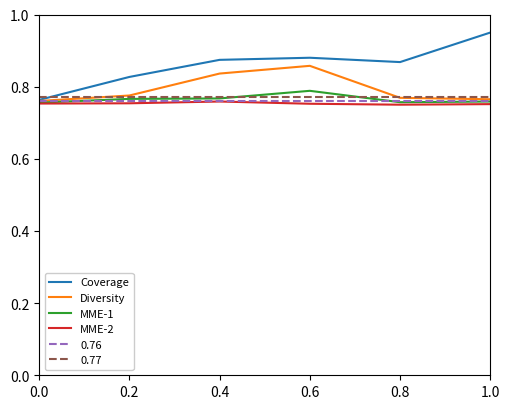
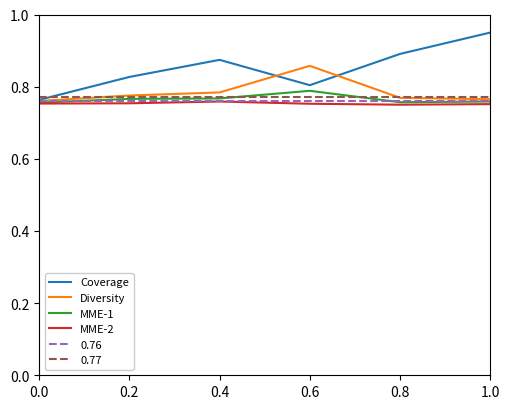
Diversity, 0.4: 0.84 -> 0.78
Coverage, 0.6: 0.88 -> 0.80
Coverage, 0.8: 0.87 -> 0.89
